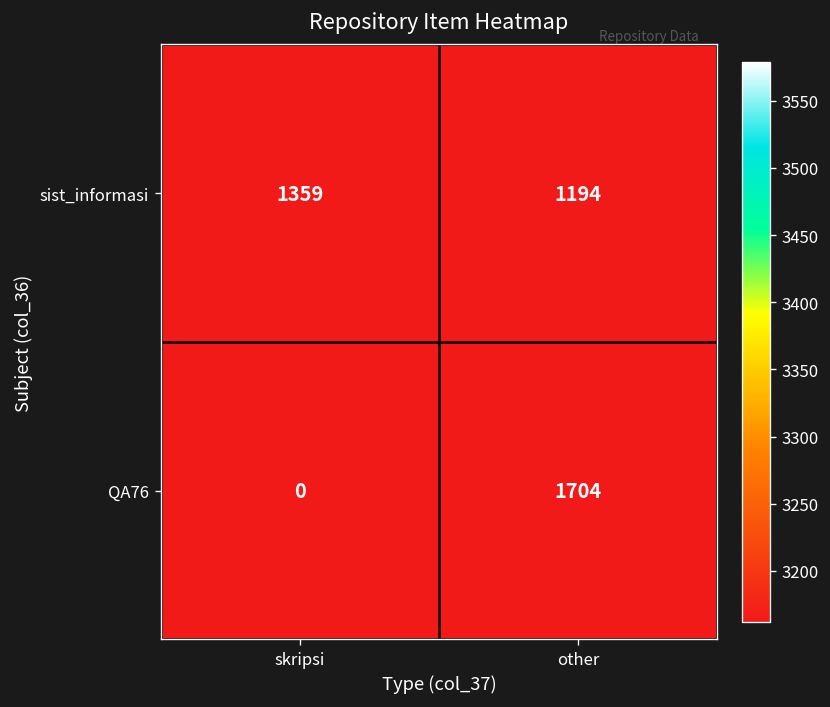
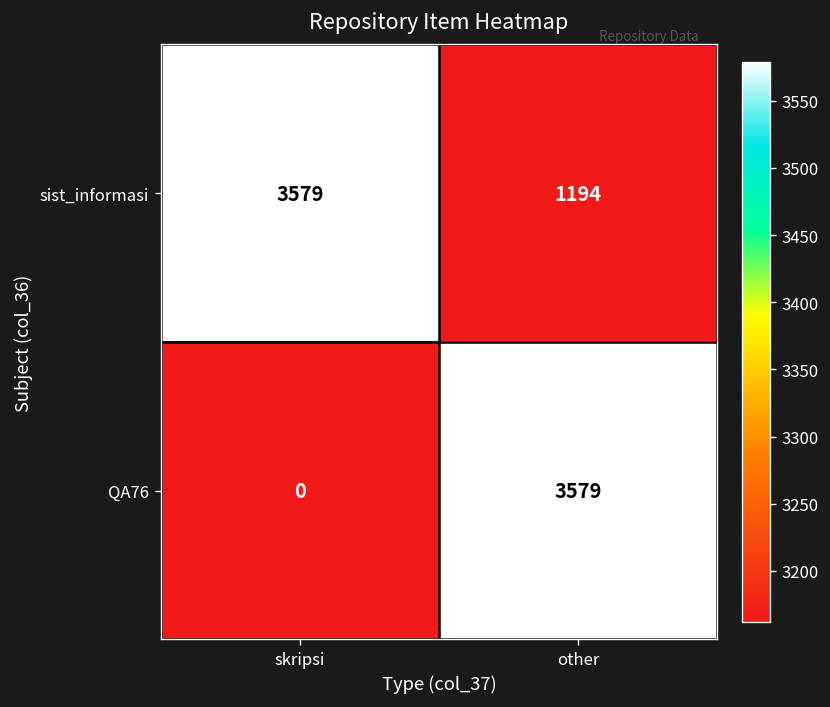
sist_informasi, skripsi: 1359 -> 3579
QA76, other: 1704 -> 3579
